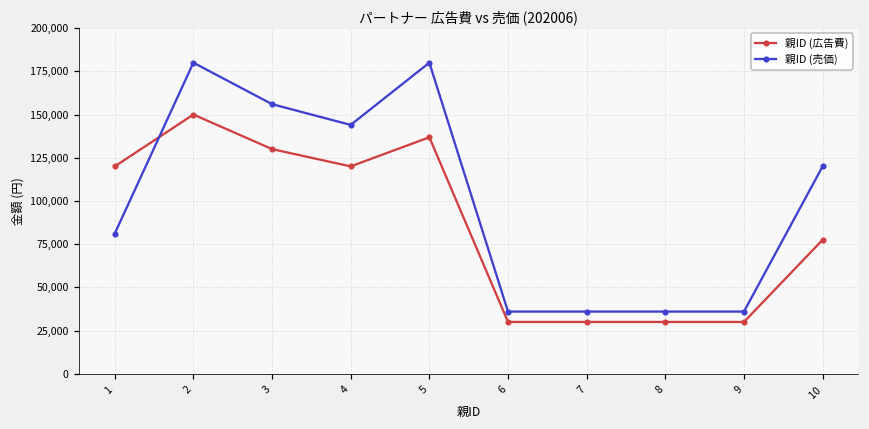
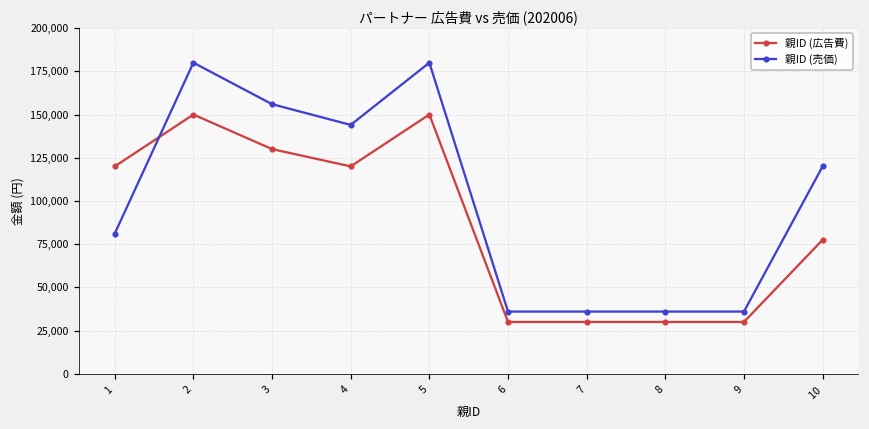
親ID (広告費), 5: 137,000 -> 150,000
